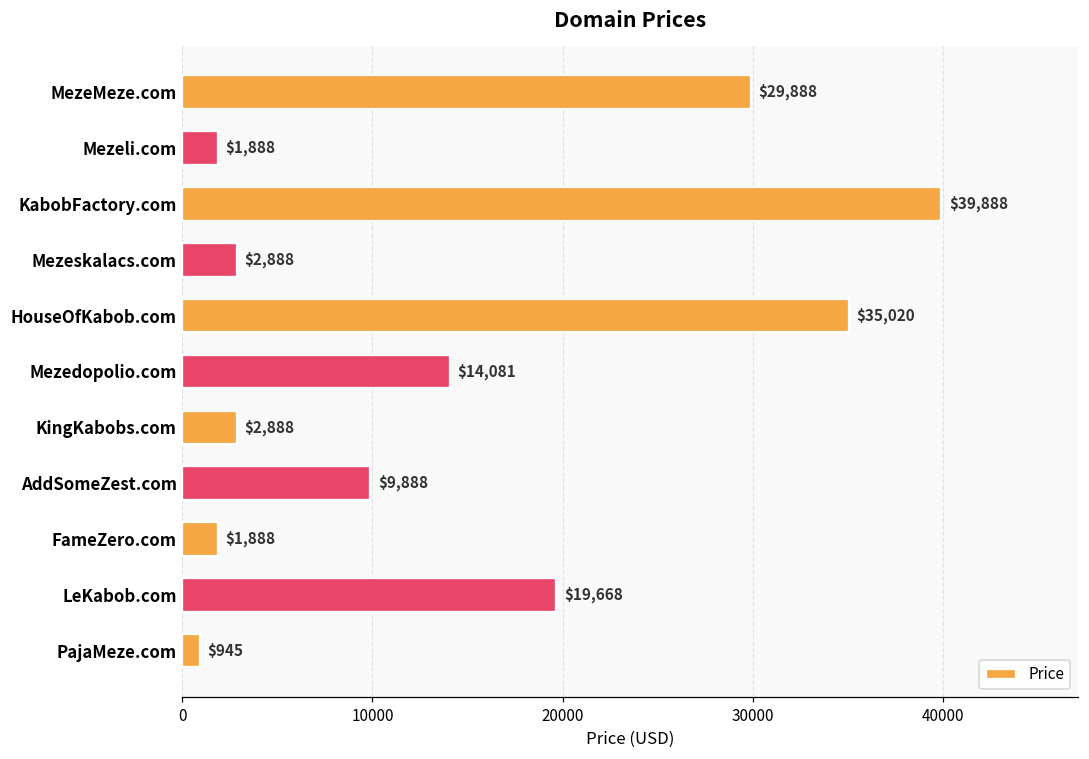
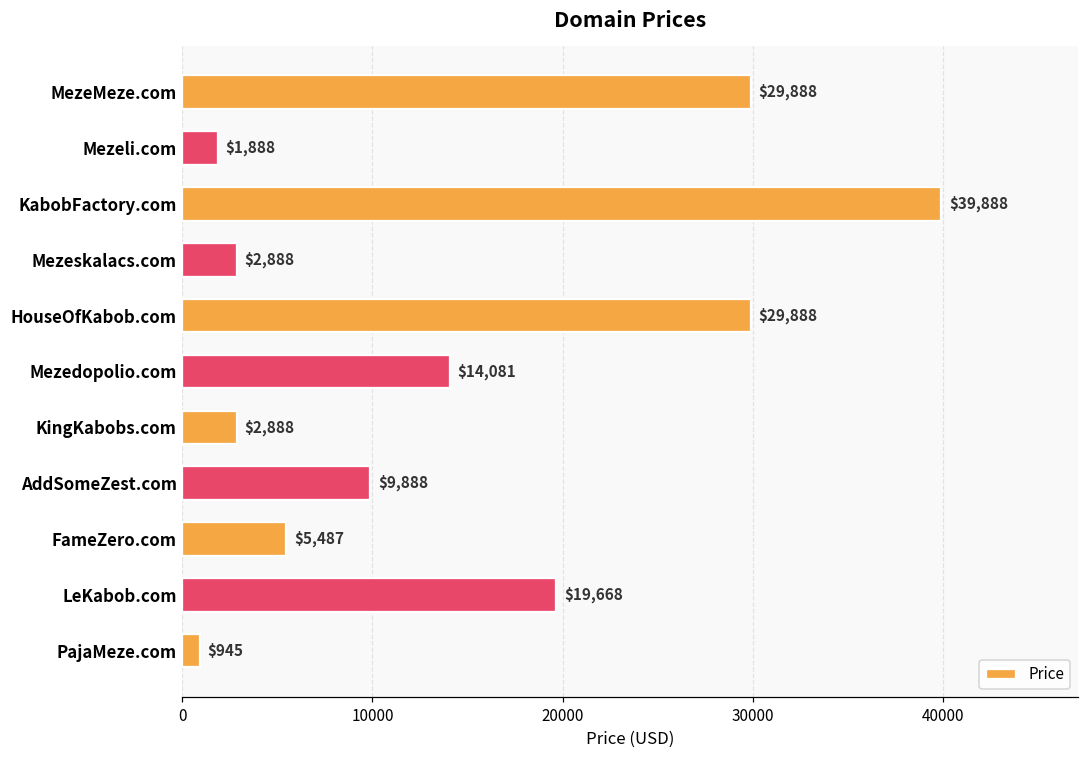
HouseOfKabob.com: $35,020 -> $29,888
FameZero.com: $1,888 -> $5,487
